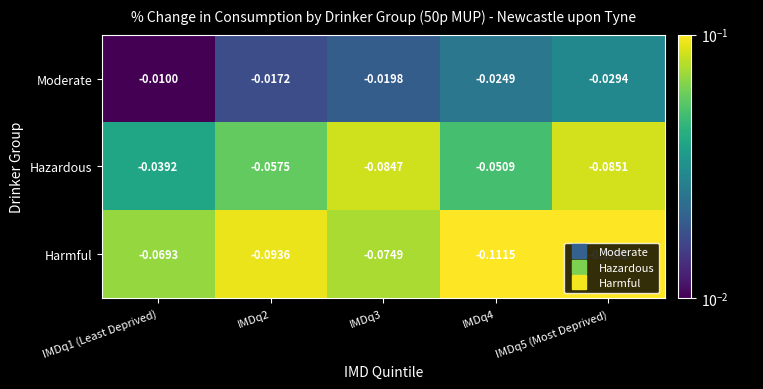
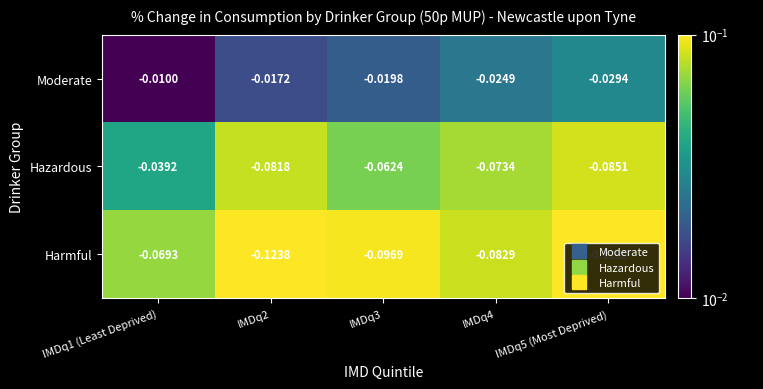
Hazardous, IMDq2: -0.0575 -> -0.0818
Hazardous, IMDq3: -0.0847 -> -0.0624
Hazardous, IMDq4: -0.0509 -> -0.0734
Harmful, IMDq2: -0.0936 -> -0.1238
Harmful, IMDq3: -0.0749 -> -0.0969
Harmful, IMDq4: -0.1115 -> -0.0829
